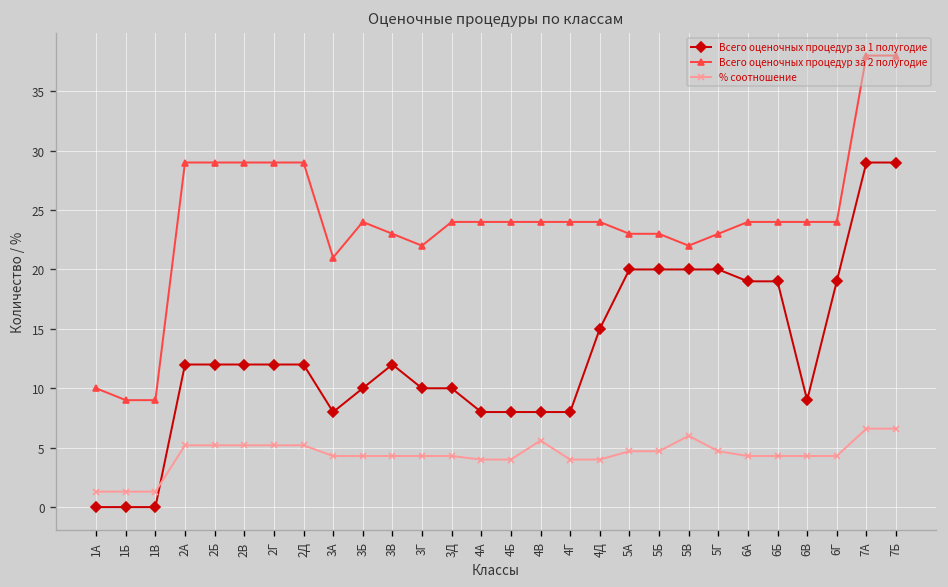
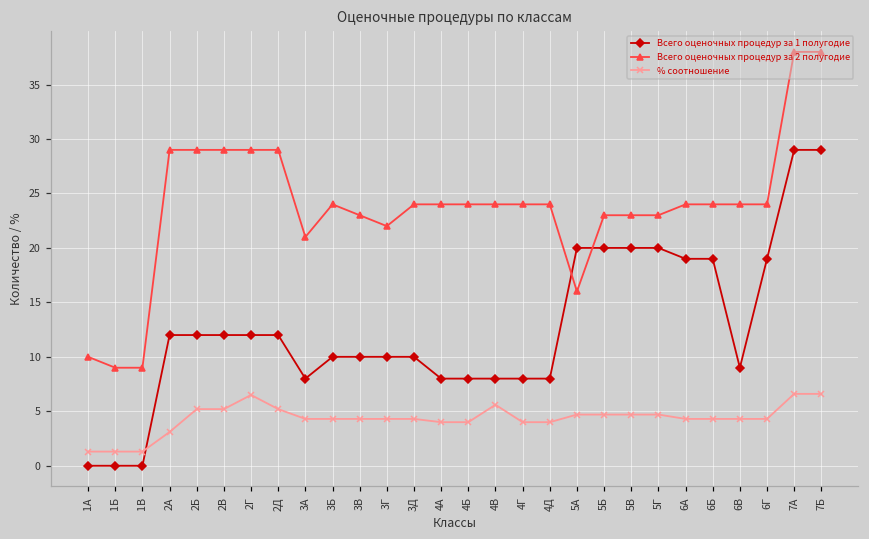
% соотношение, 2А: 5 -> 3
% соотношение, 2Г: 5 -> 7
Всего оценочных процедур за 1 полугодие, 3В: 12 -> 10
Всего оценочных процедур за 1 полугодие, 4Д: 15 -> 8
Всего оценочных процедур за 2 полугодие, 5А: 23 -> 16
Всего оценочных процедур за 2 полугодие, 5В: 22 -> 23
% соотношение, 5В: 6 -> 5
